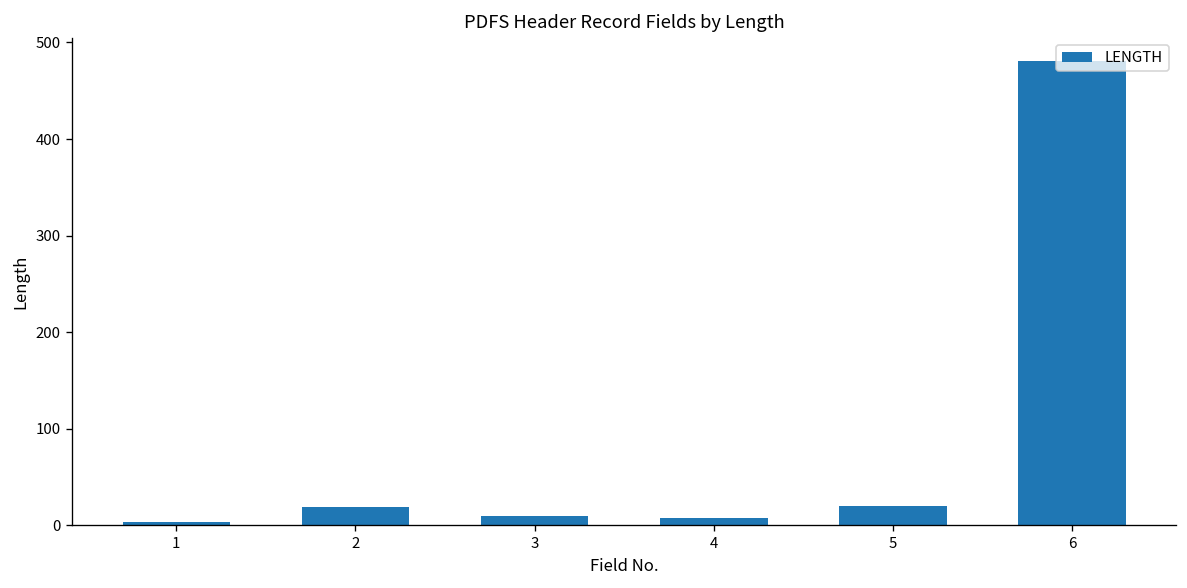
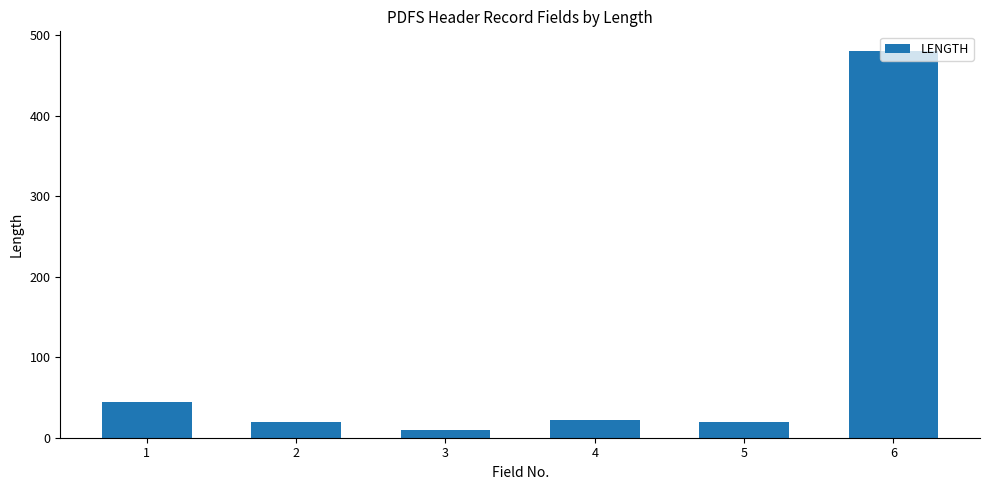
1: 0 -> 40
4: 10 -> 20
